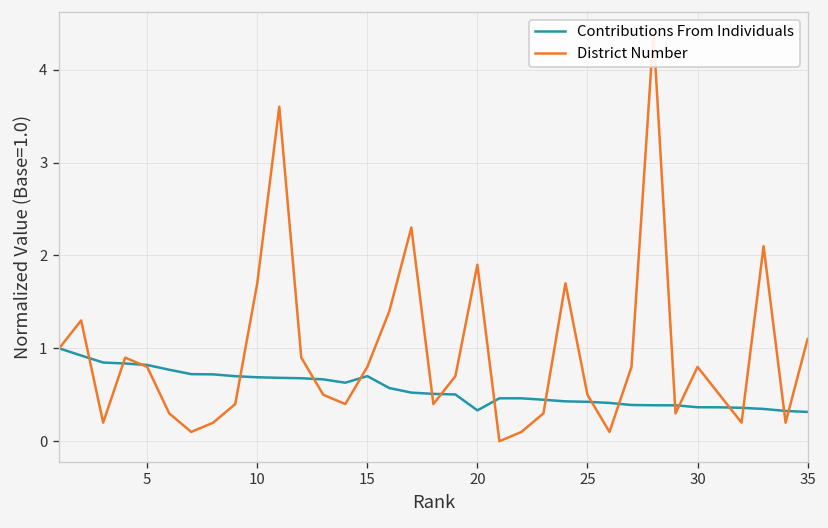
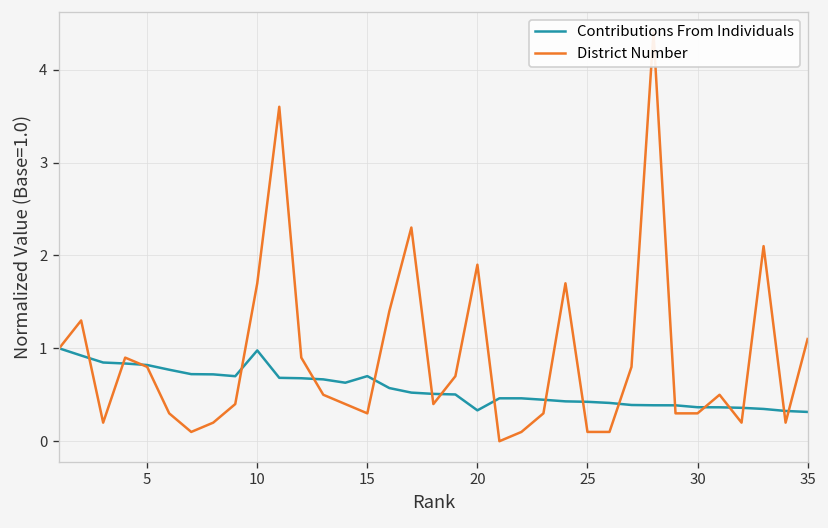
Contributions From Individuals, 10: 0.7 -> 1.0
District Number, 15: 0.8 -> 0.3
District Number, 25: 0.5 -> 0.1
District Number, 30: 0.8 -> 0.3
